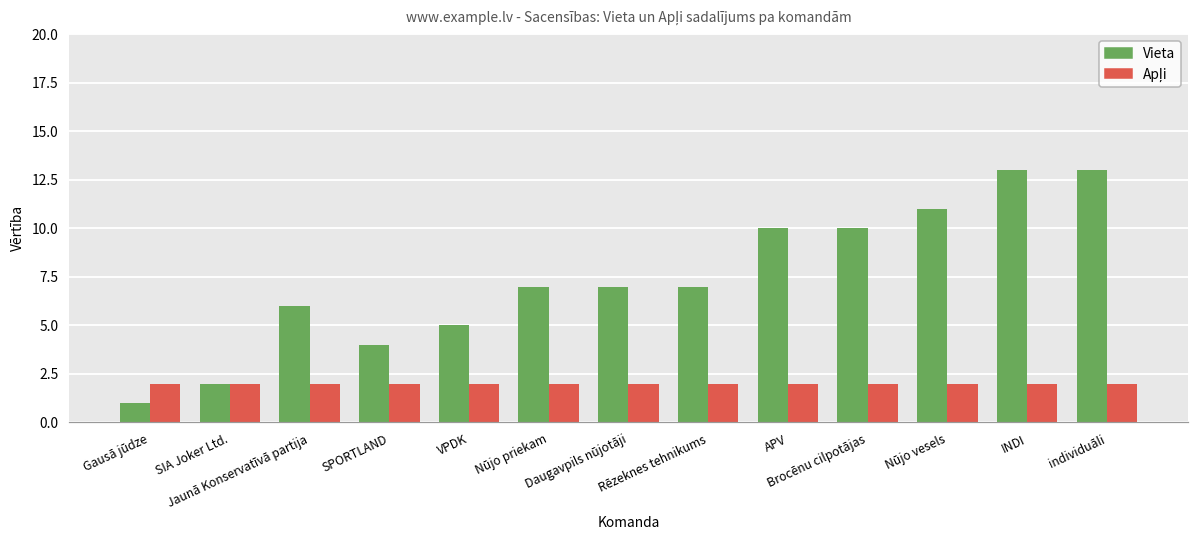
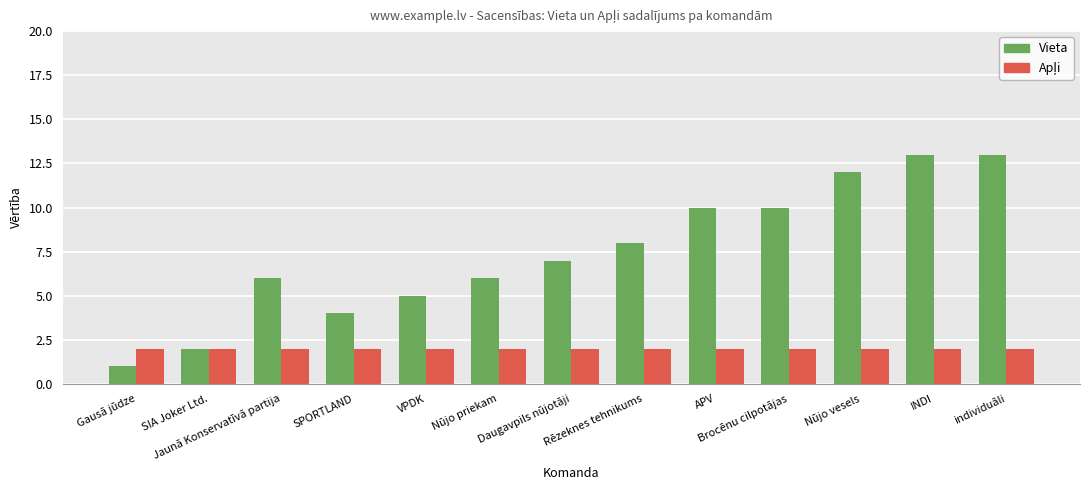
Vieta, Nūjo priekam: 7 -> 6
Vieta, Rēzeknes tehnikums: 7 -> 8
Vieta, Nūjo vesels: 11 -> 12
